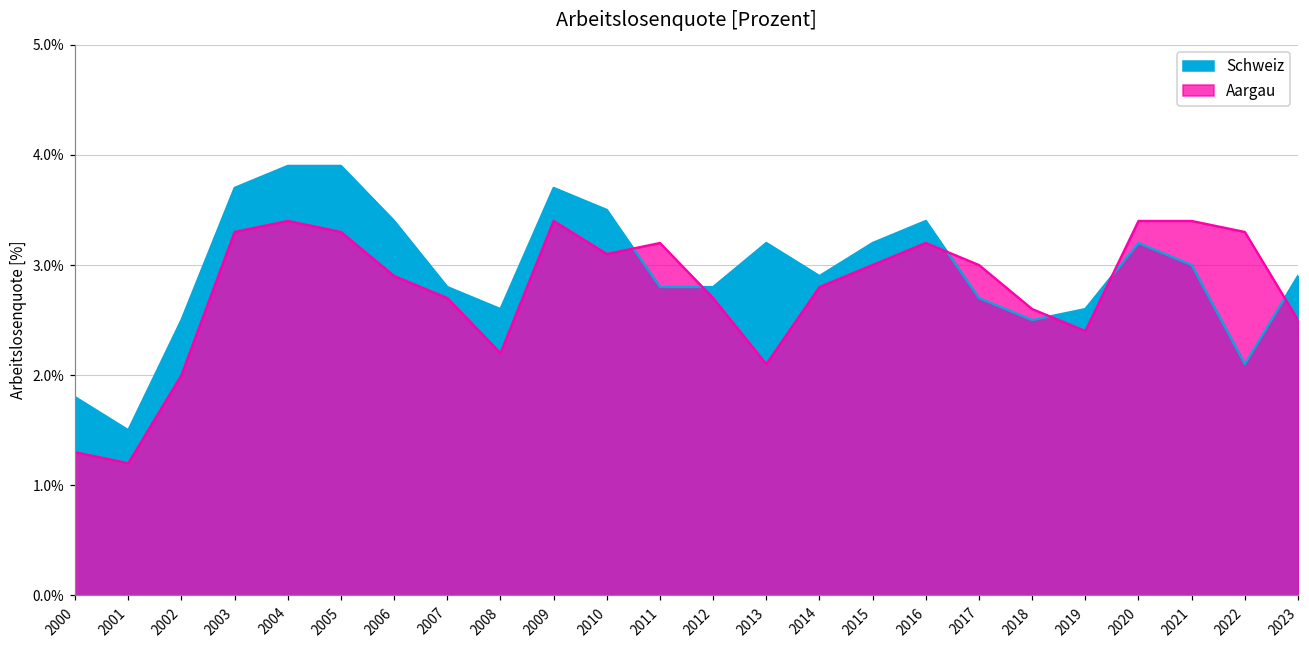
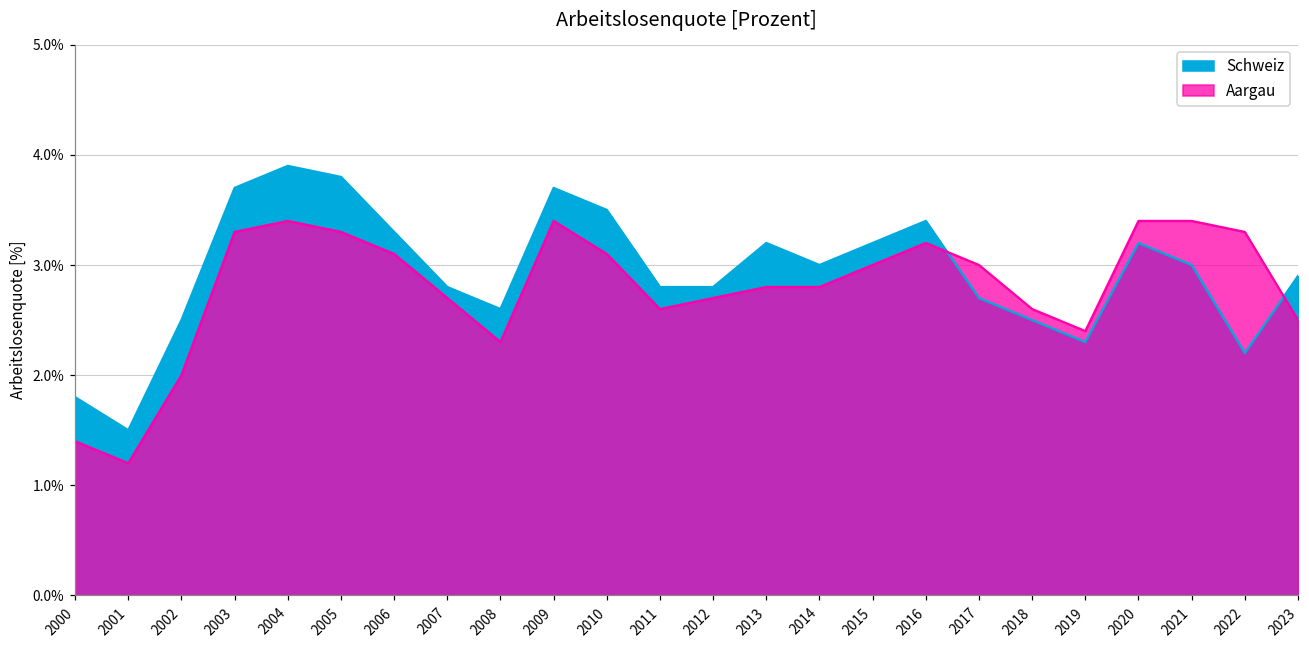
Aargau, 2000: 1.3% -> 1.4%
Schweiz, 2005: 3.9% -> 3.8%
Schweiz, 2006: 3.4% -> 3.3%
Aargau, 2006: 2.9% -> 3.1%
Aargau, 2008: 2.2% -> 2.3%
Aargau, 2011: 3.2% -> 2.6%
Aargau, 2013: 2.1% -> 2.8%
Schweiz, 2014: 2.9% -> 3.0%
Schweiz, 2019: 2.6% -> 2.3%
Schweiz, 2022: 2.1% -> 2.2%
